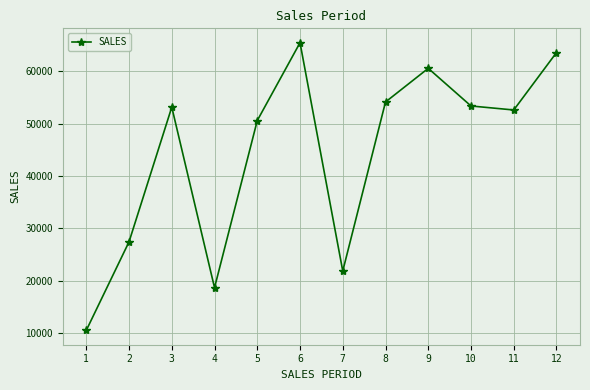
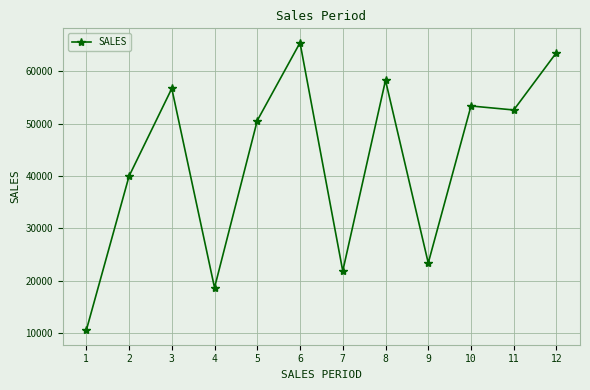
2: 27000 -> 40000
3: 53000 -> 57000
8: 54000 -> 58000
9: 61000 -> 23000
